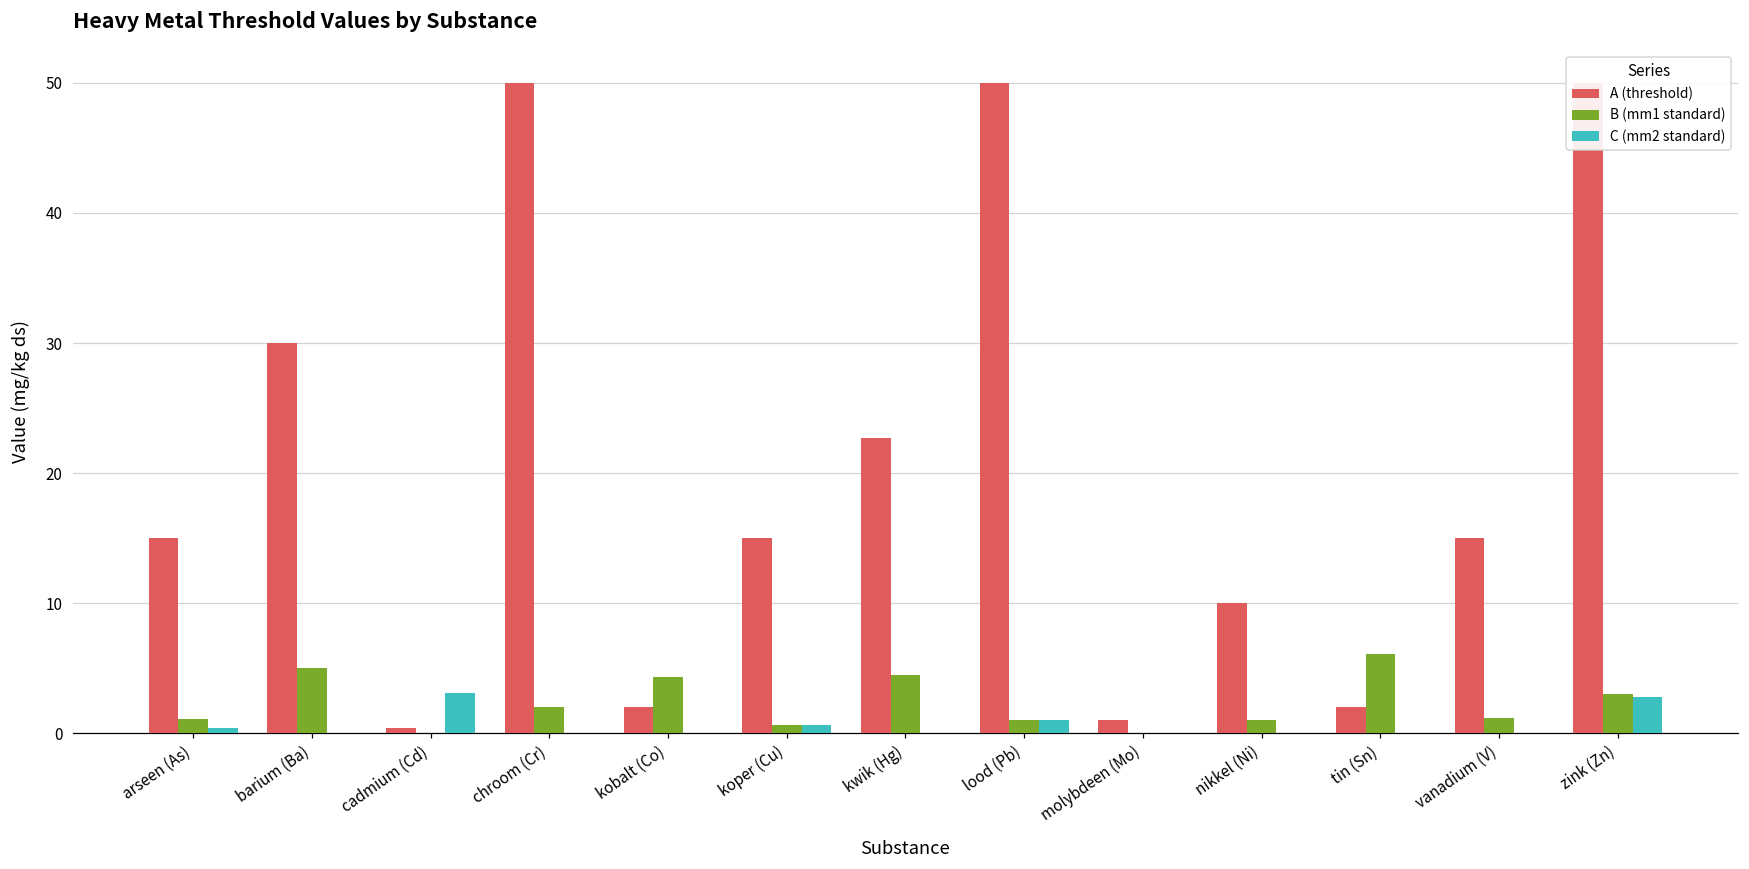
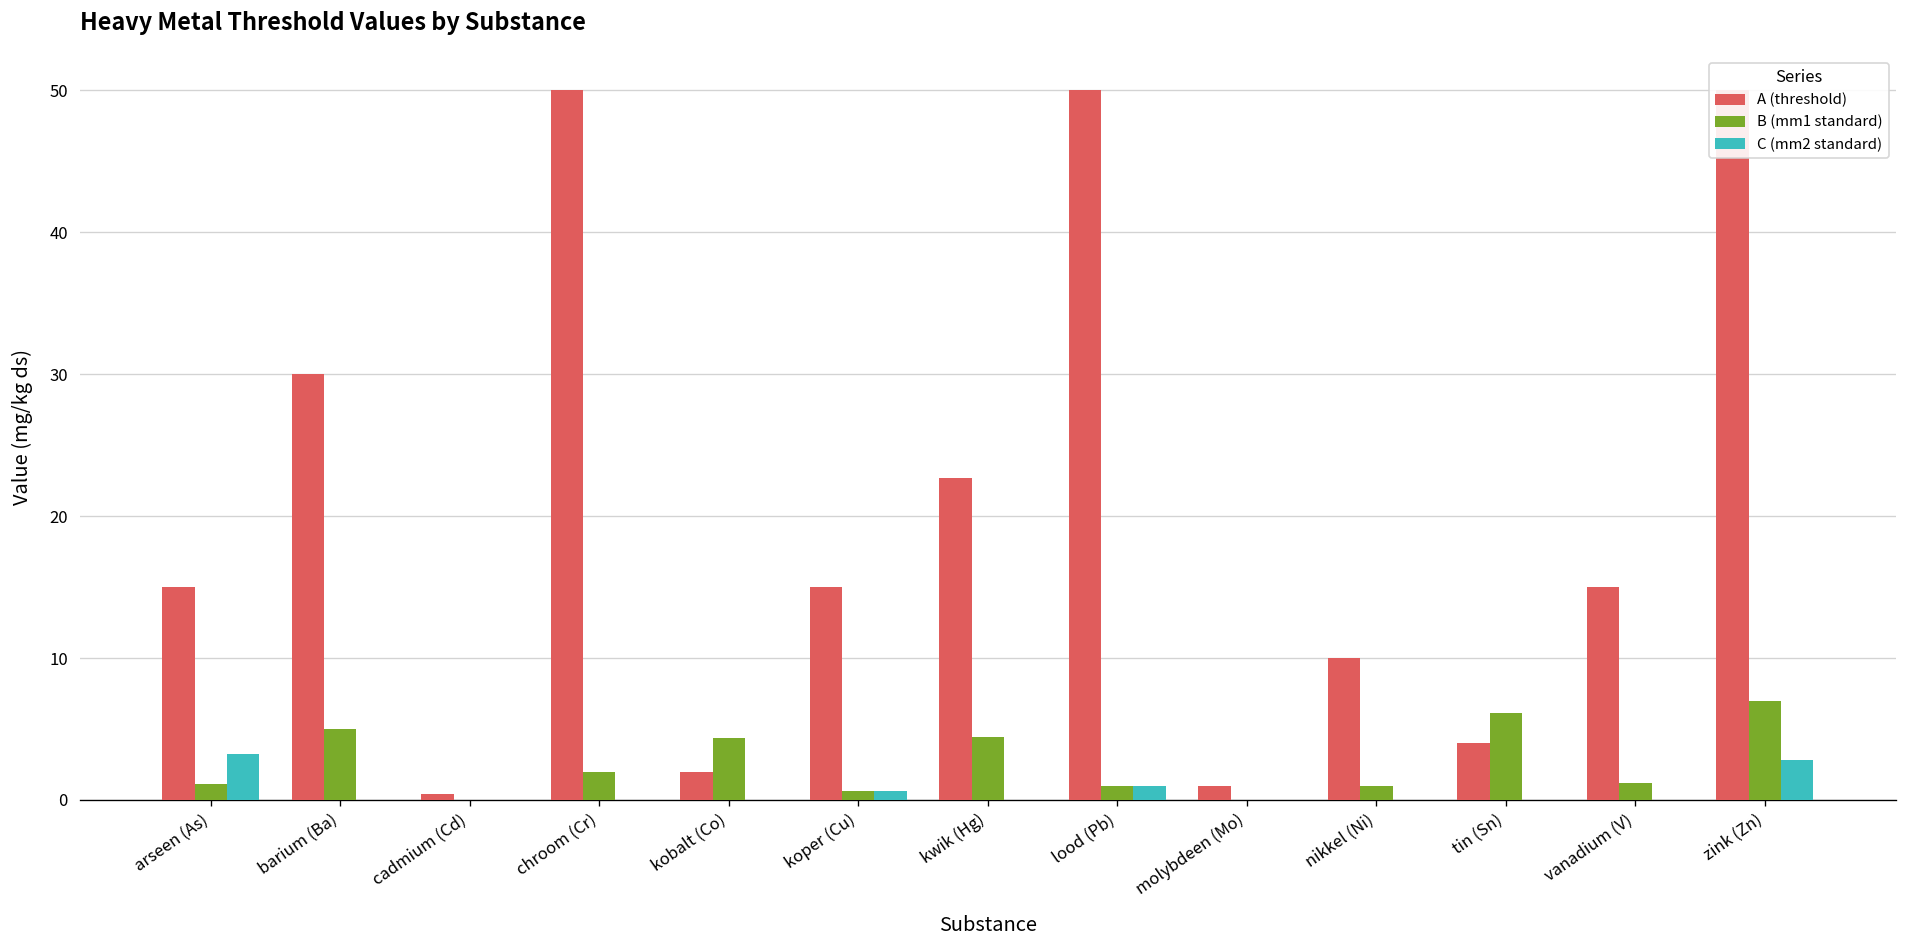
C (mm2 standard), arseen (As): 0.4 -> 3.2
C (mm2 standard), cadmium (Cd): 3.1 -> 0.0
A (threshold), tin (Sn): 2 -> 4
B (mm1 standard), zink (Zn): 3 -> 7
